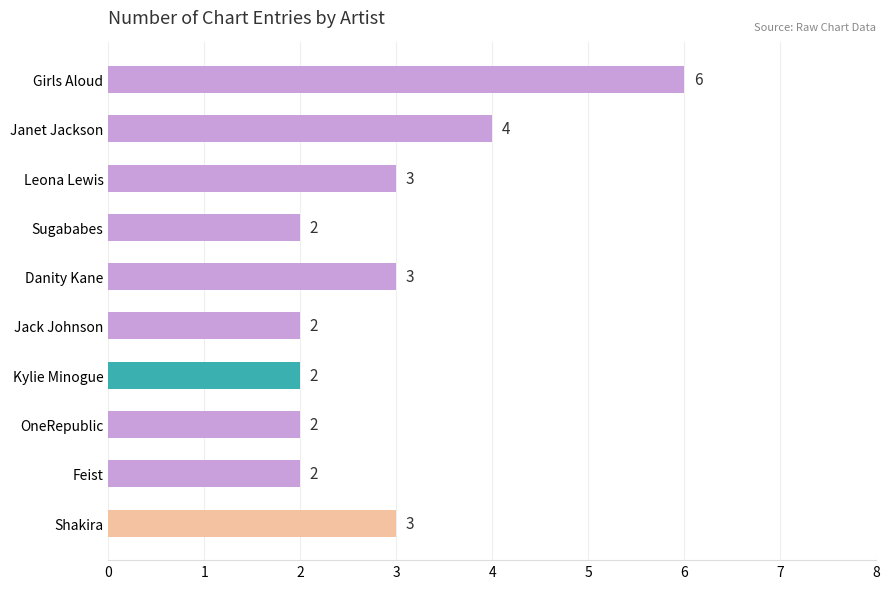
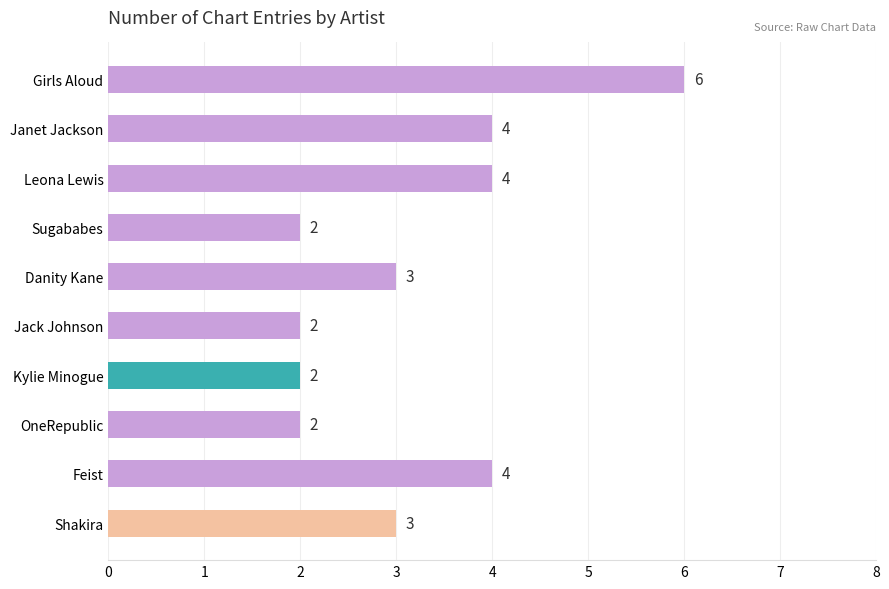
Leona Lewis: 3 -> 4
Feist: 2 -> 4
